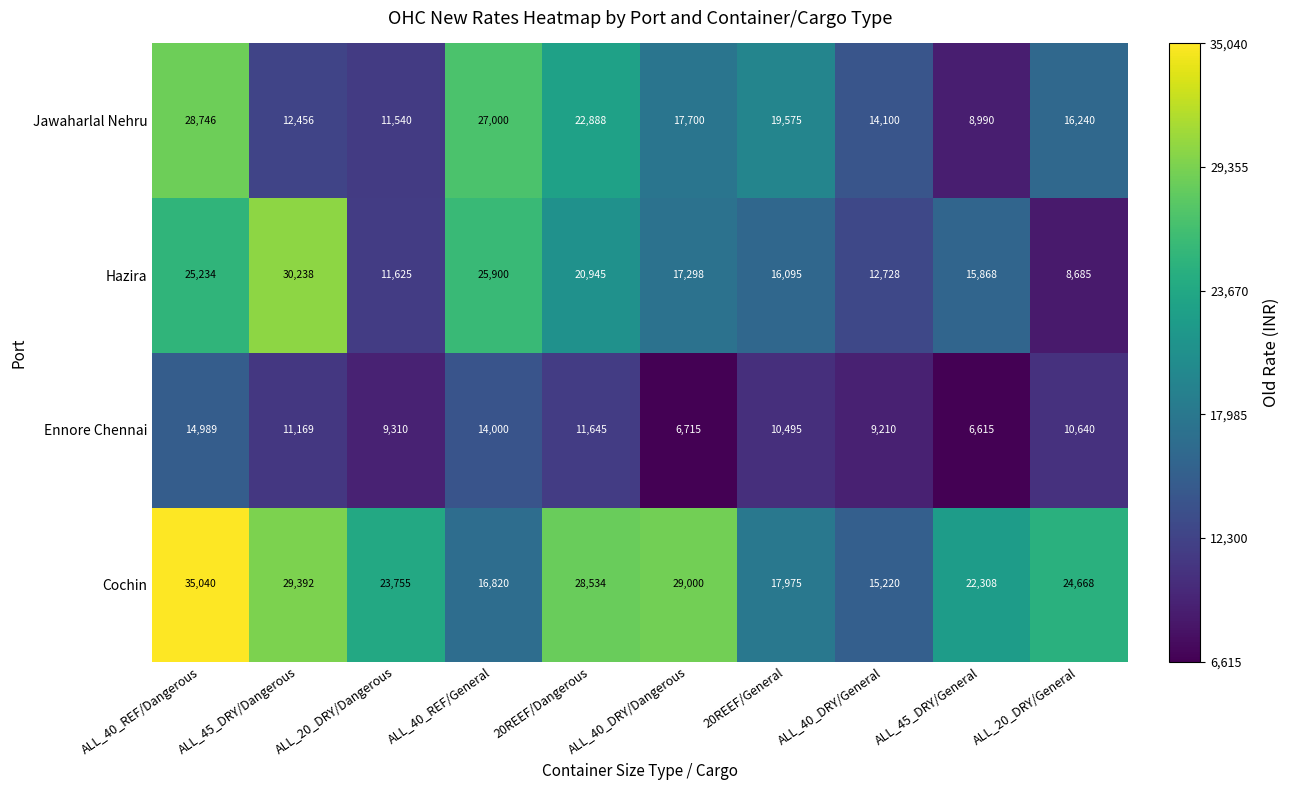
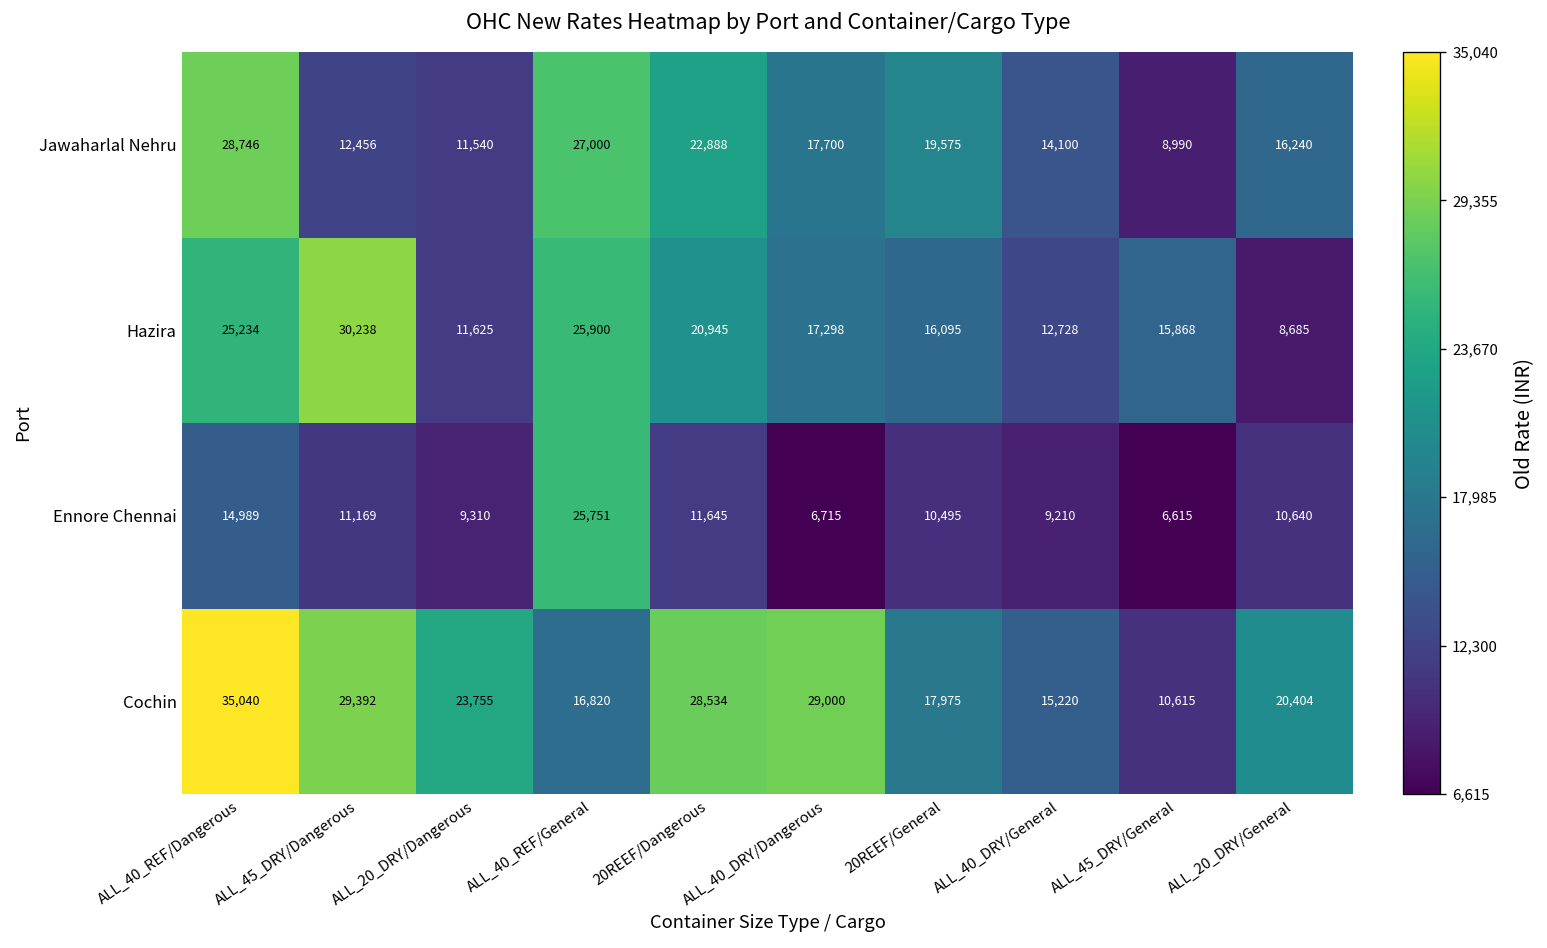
Ennore Chennai, ALL_40_REF/General: 14,000 -> 25,751
Cochin, ALL_45_DRY/General: 22,308 -> 10,615
Cochin, ALL_20_DRY/General: 24,668 -> 20,404
